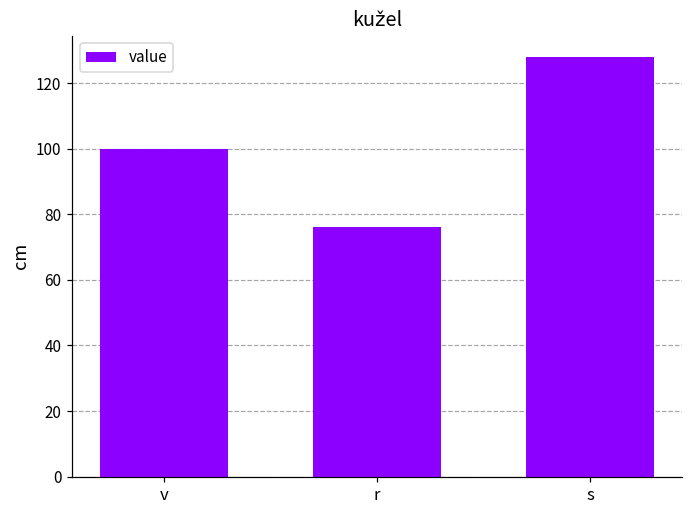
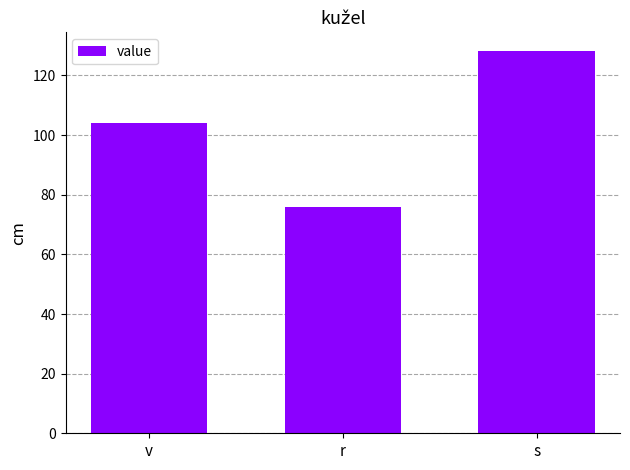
v: 100 -> 104
